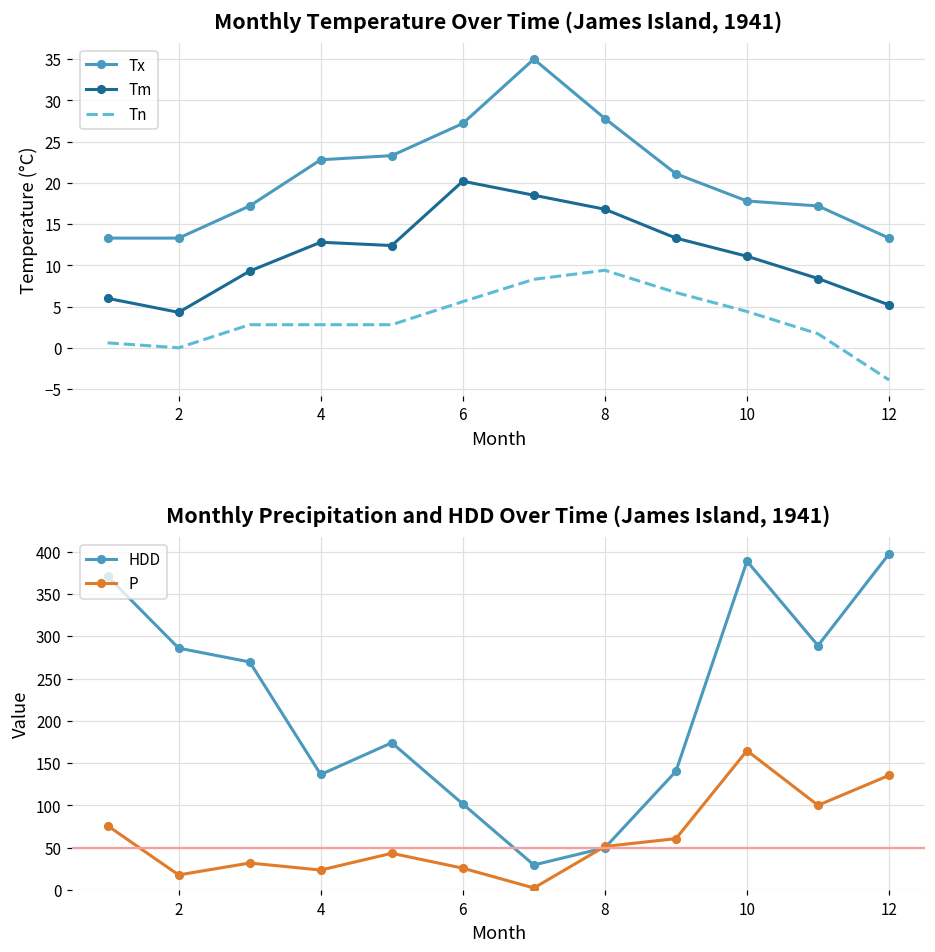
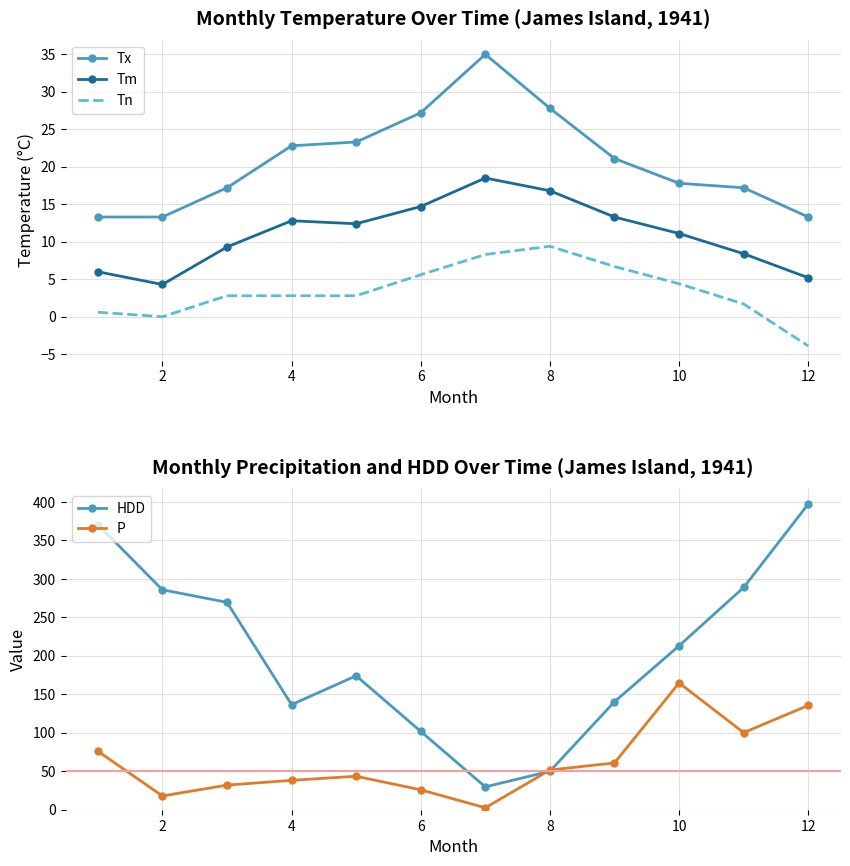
Monthly Temperature Over Time (James Island, 1941), Tm, 6: 20 -> 15
Monthly Precipitation and HDD Over Time (James Island, 1941), P, 4: 20 -> 40
Monthly Precipitation and HDD Over Time (James Island, 1941), HDD, 10: 390 -> 210
